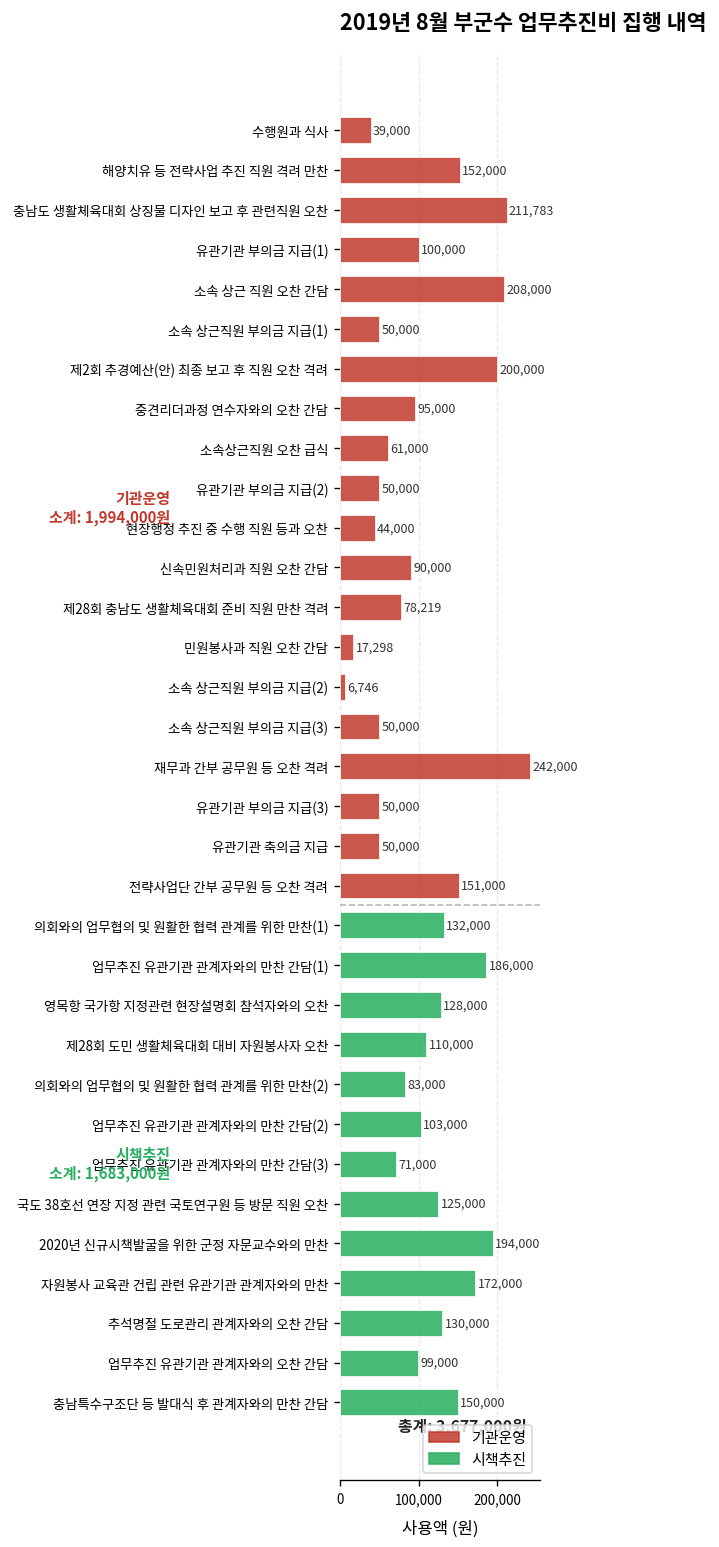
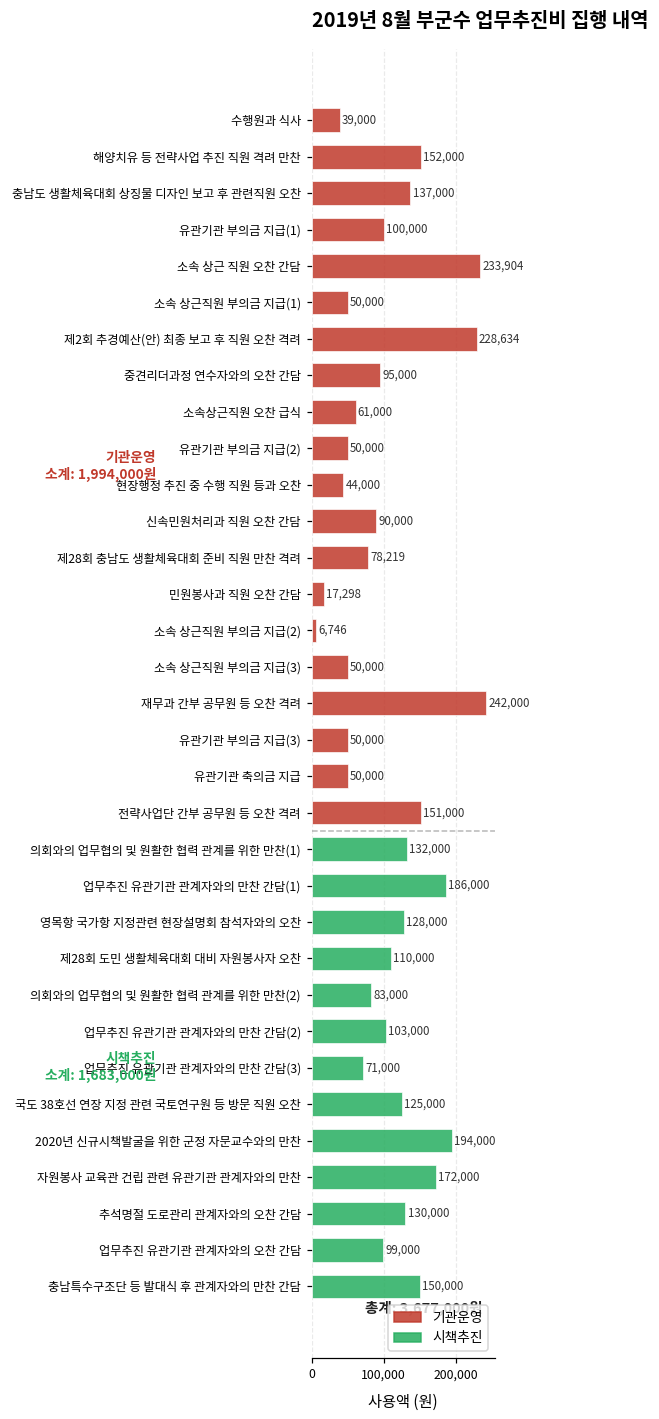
충남도 생활체육대회 상징물 디자인 보고 후 관련직원 오찬: 211,783 -> 137,000
소속 상근 직원 오찬 간담: 208,000 -> 233,904
제2회 추경예산(안) 최종 보고 후 직원 오찬 격려: 200,000 -> 228,634
